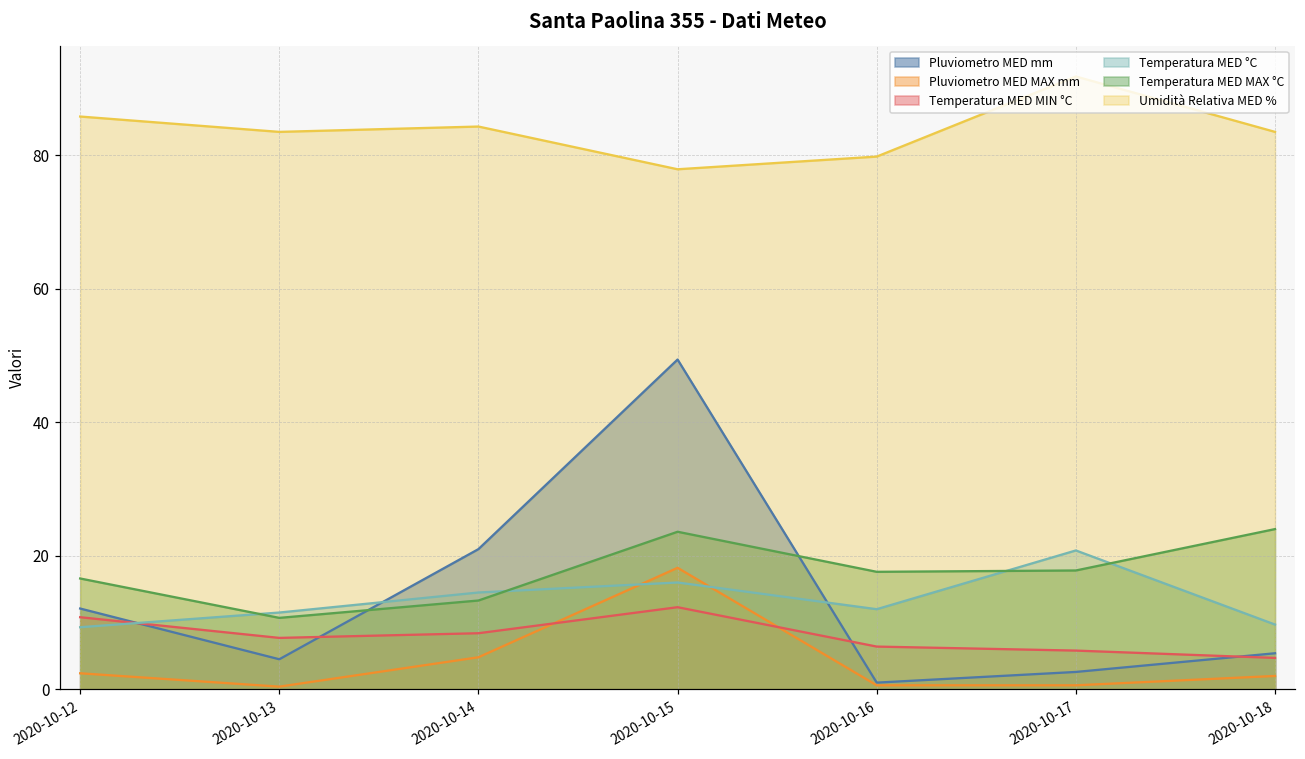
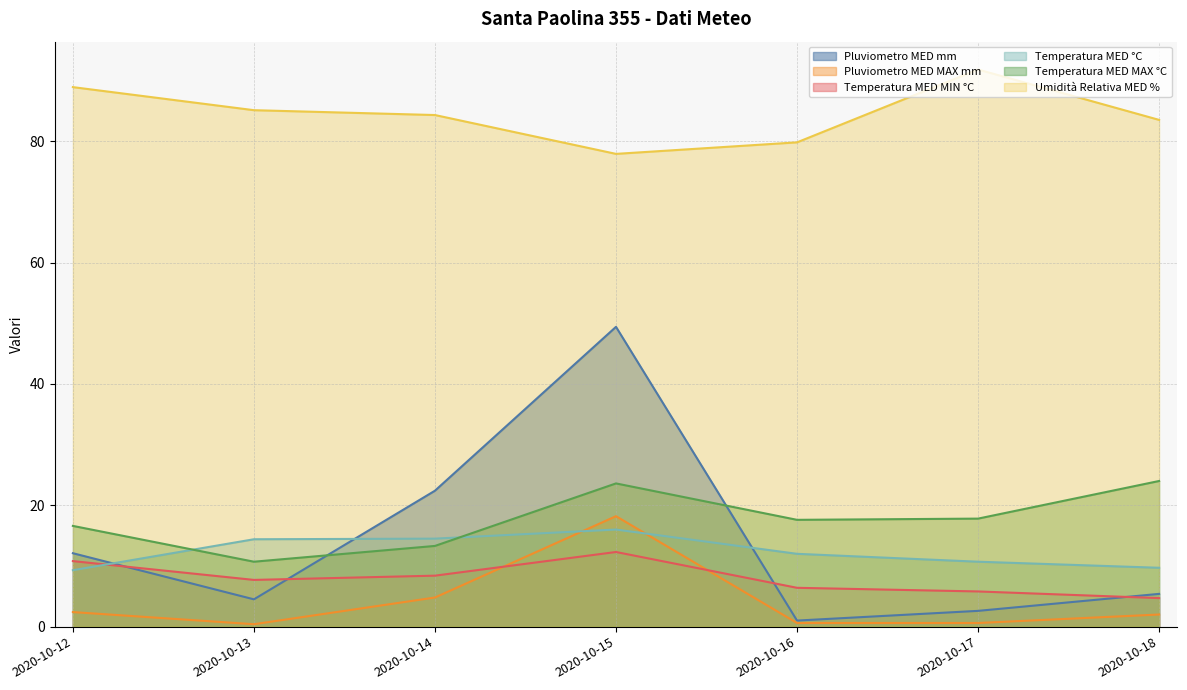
Umidità Relativa MED %, 2020-10-12: 86 -> 89
Temperatura MED °C, 2020-10-13: 12 -> 14
Umidità Relativa MED %, 2020-10-13: 84 -> 85
Pluviometro MED mm, 2020-10-14: 21 -> 22
Temperatura MED °C, 2020-10-17: 21 -> 11
